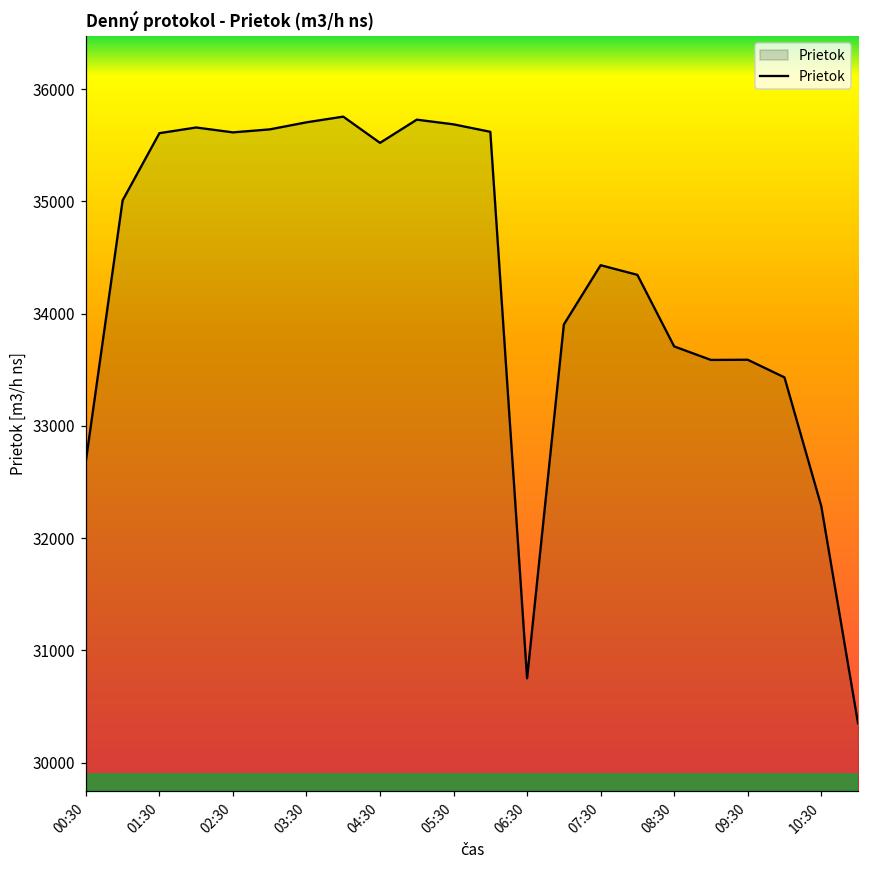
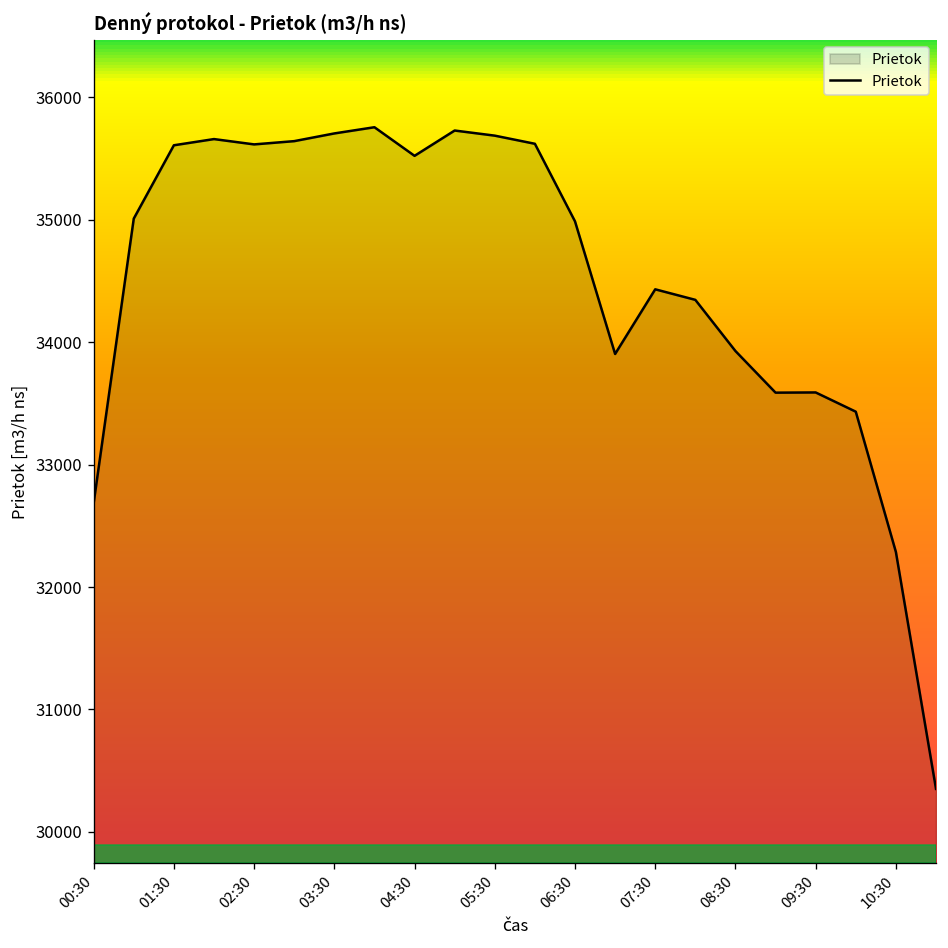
06:30: 30750 -> 34990
08:30: 33710 -> 33930
